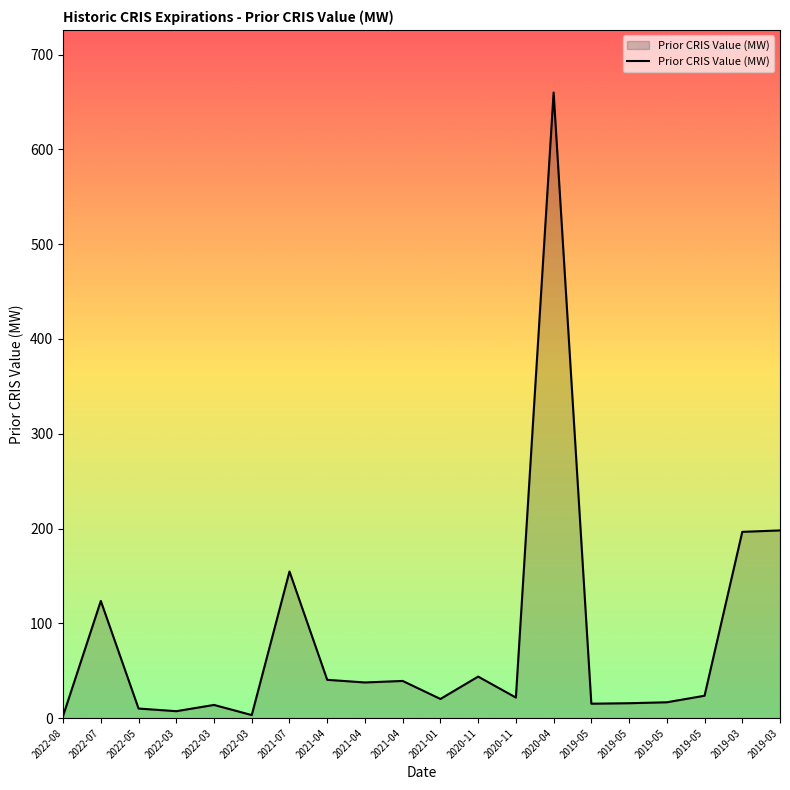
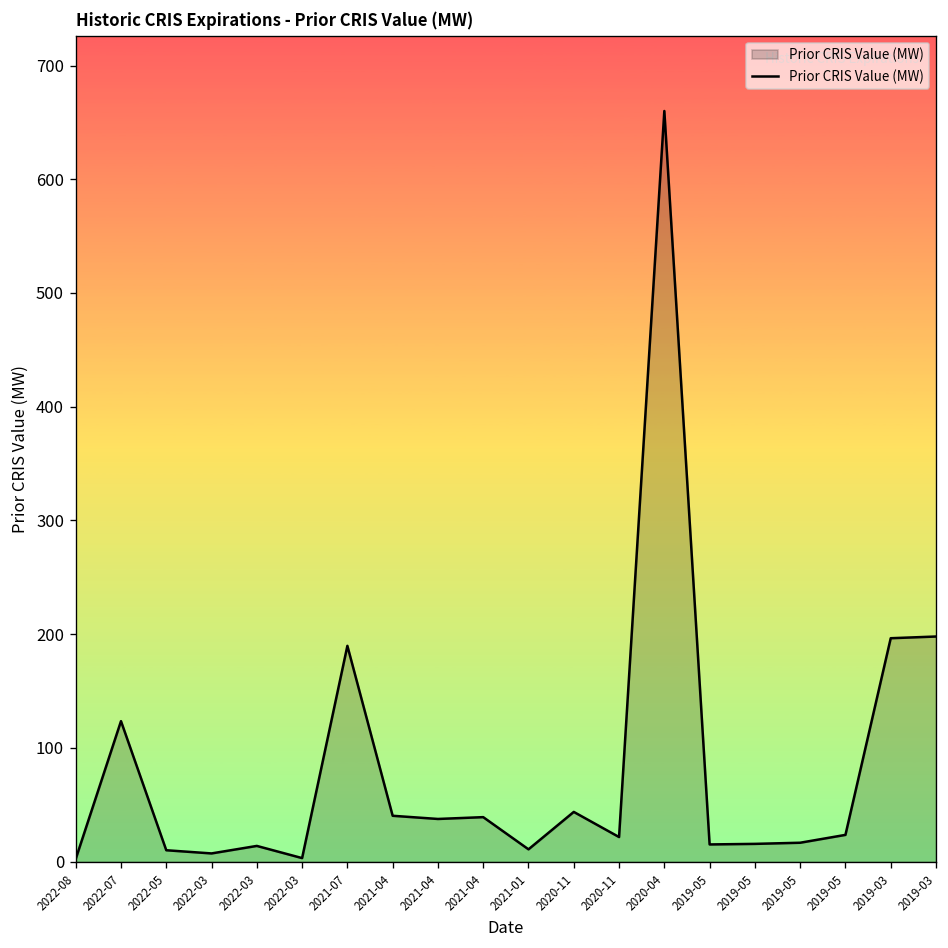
2021-07: 150 -> 190
2021-01: 20 -> 10
